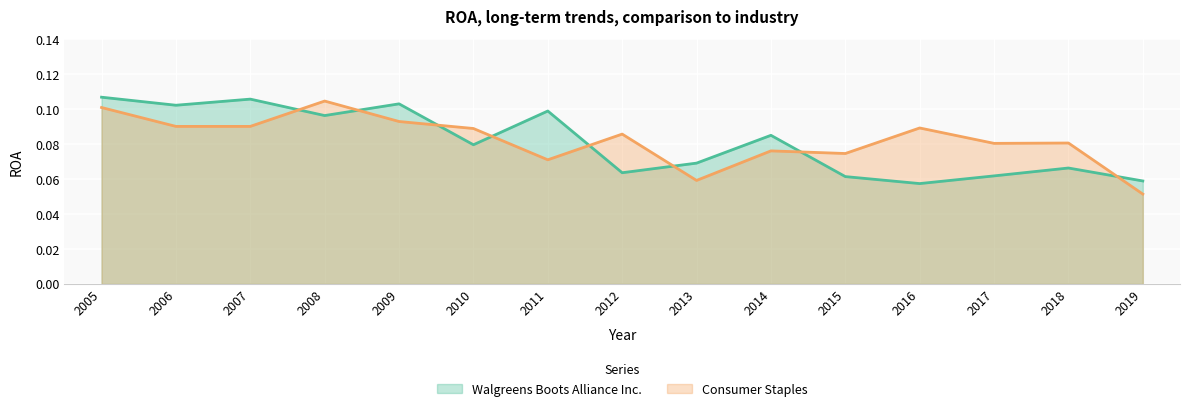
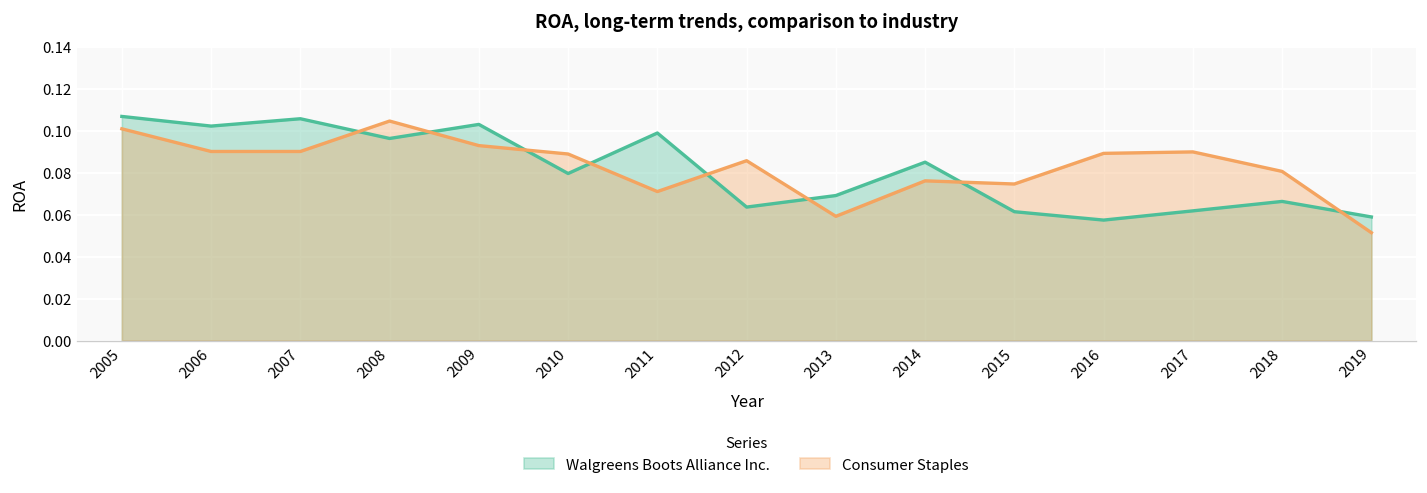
Consumer Staples, 2017: 0.080 -> 0.090
